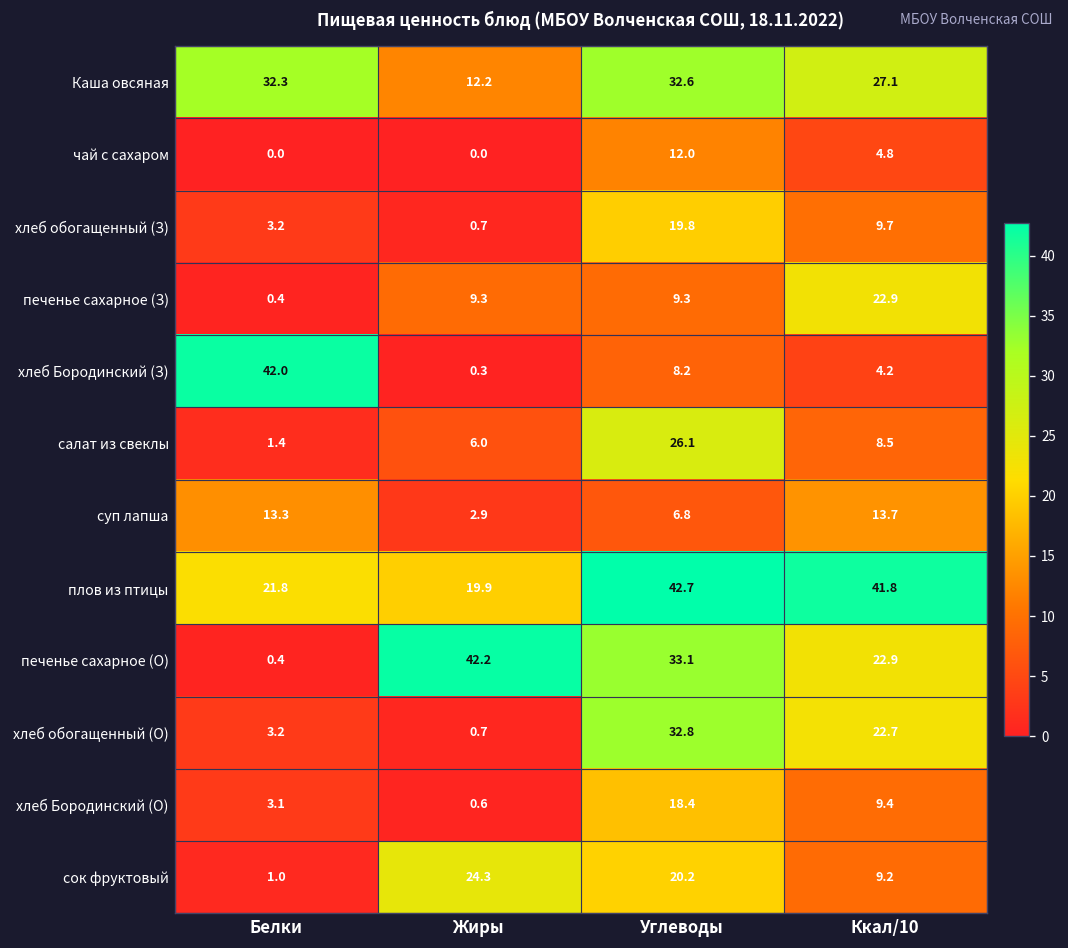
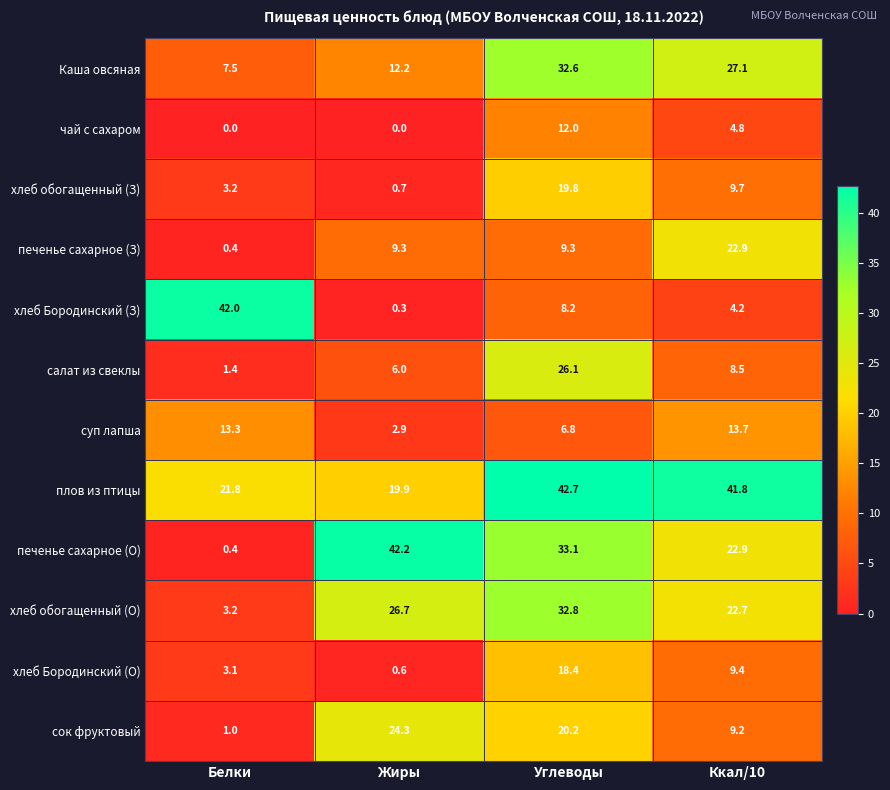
Каша овсяная, Белки: 32.3 -> 7.5
хлеб обогащенный (О), Жиры: 0.7 -> 26.7
